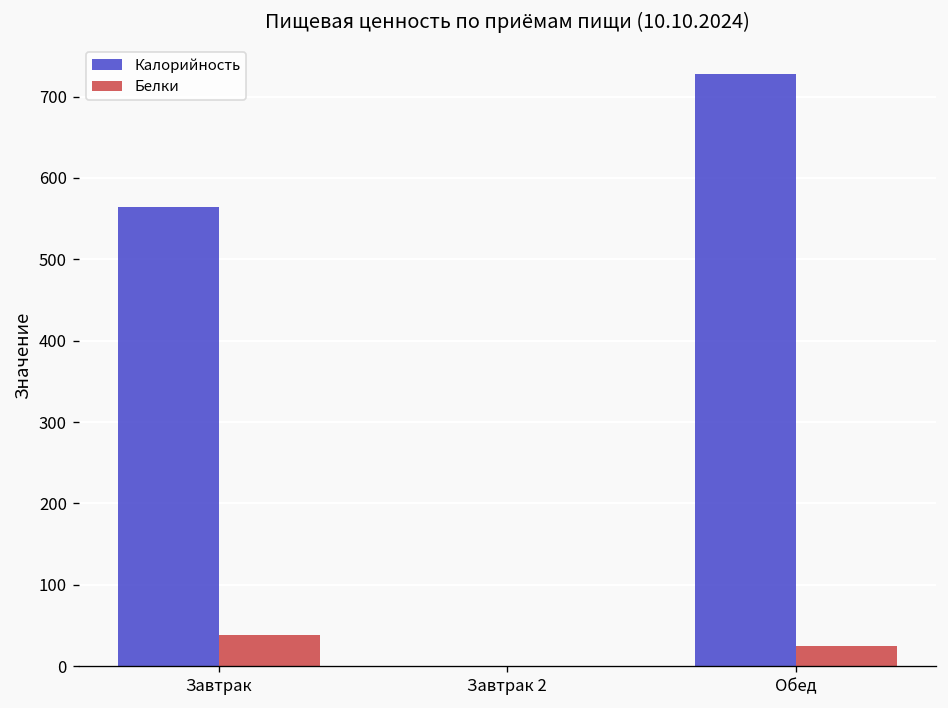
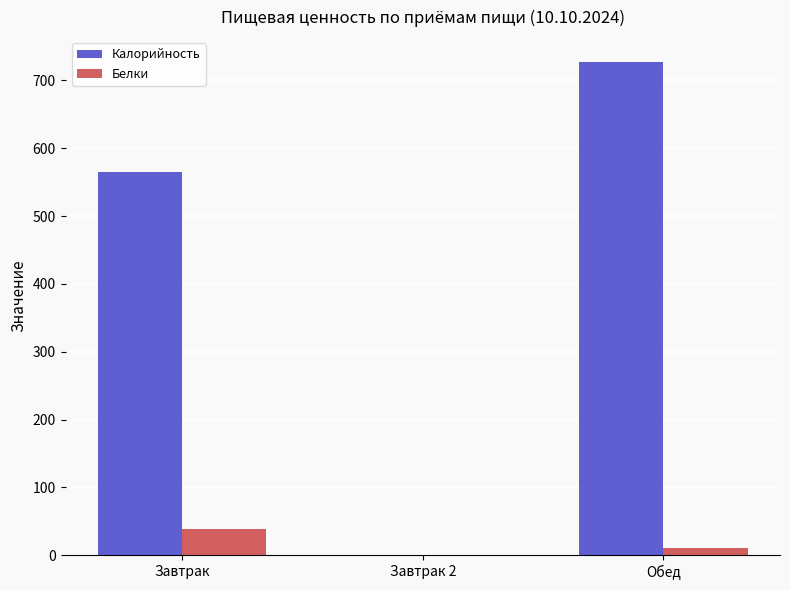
Белки, Обед: 20 -> 10
